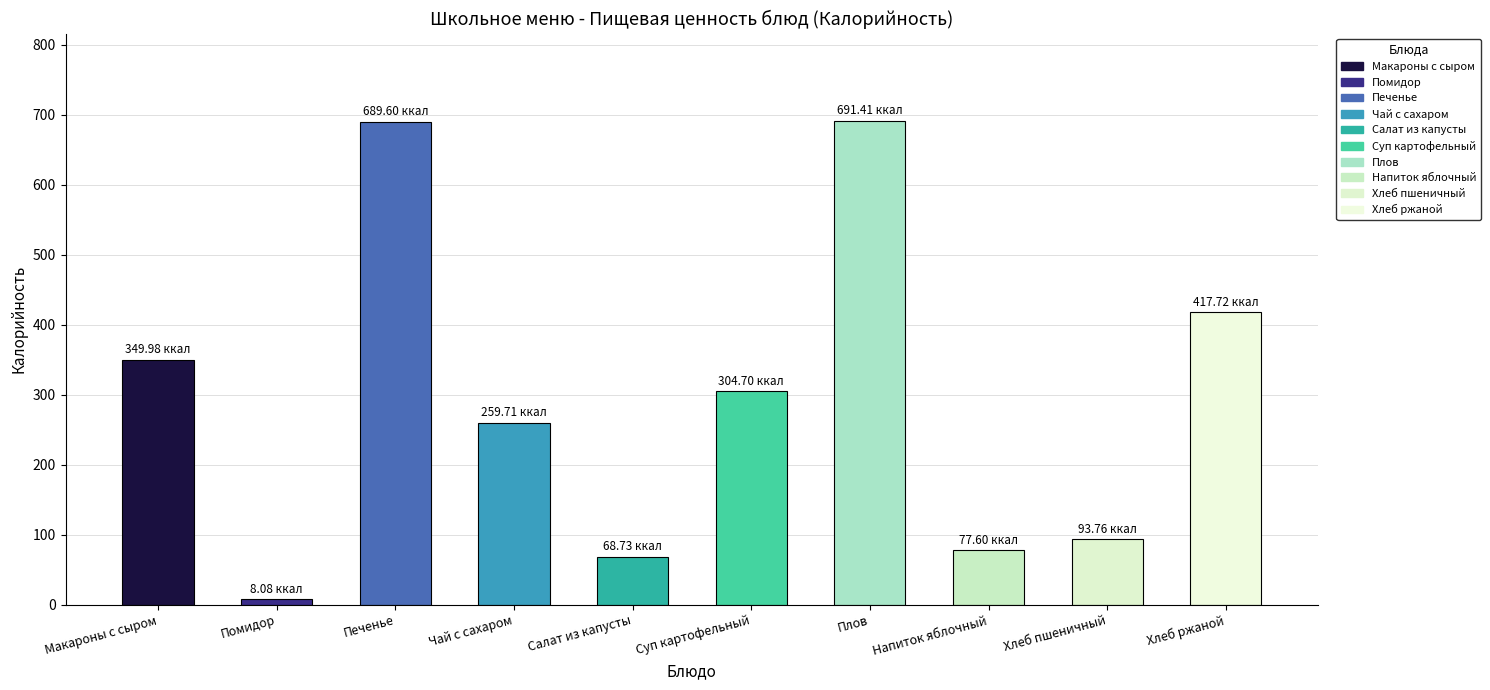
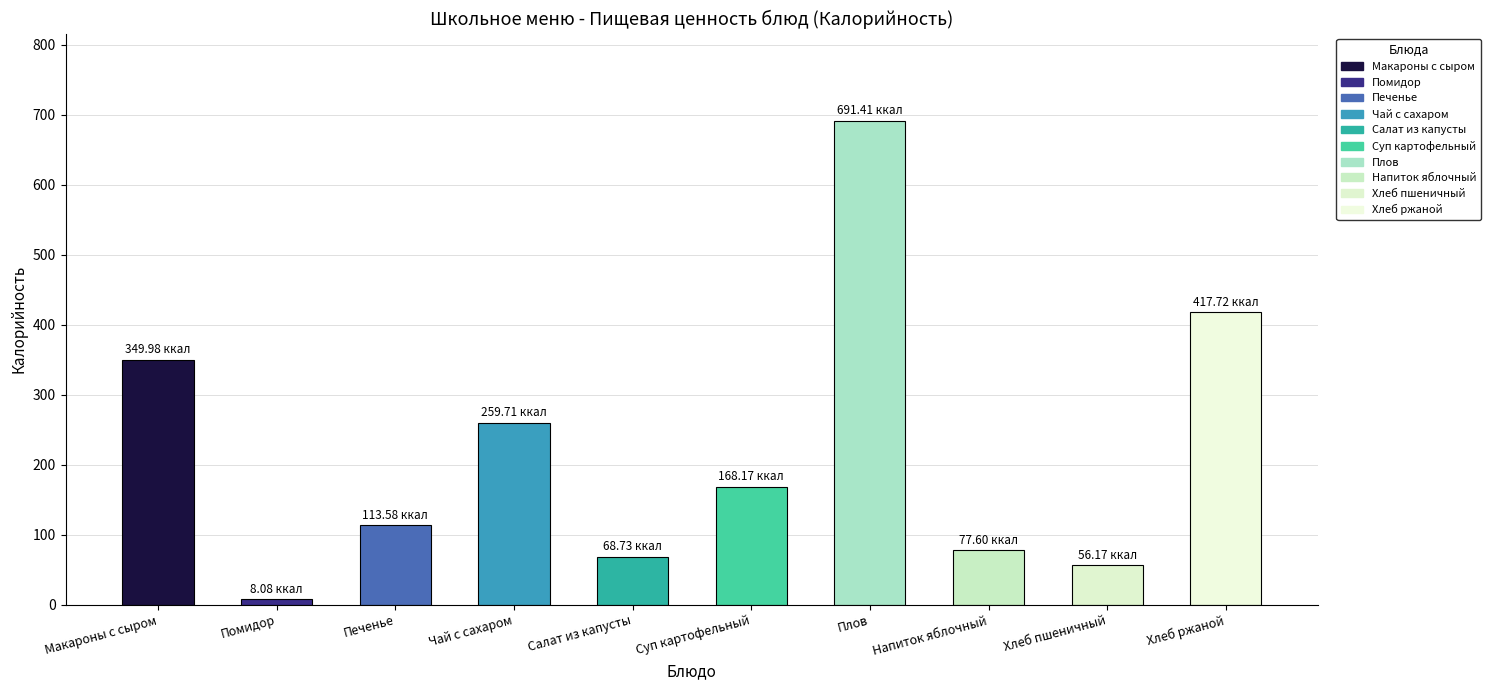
Печенье: 689.60 -> 113.58
Суп картофельный: 304.70 -> 168.17
Хлеб пшеничный: 93.76 -> 56.17
